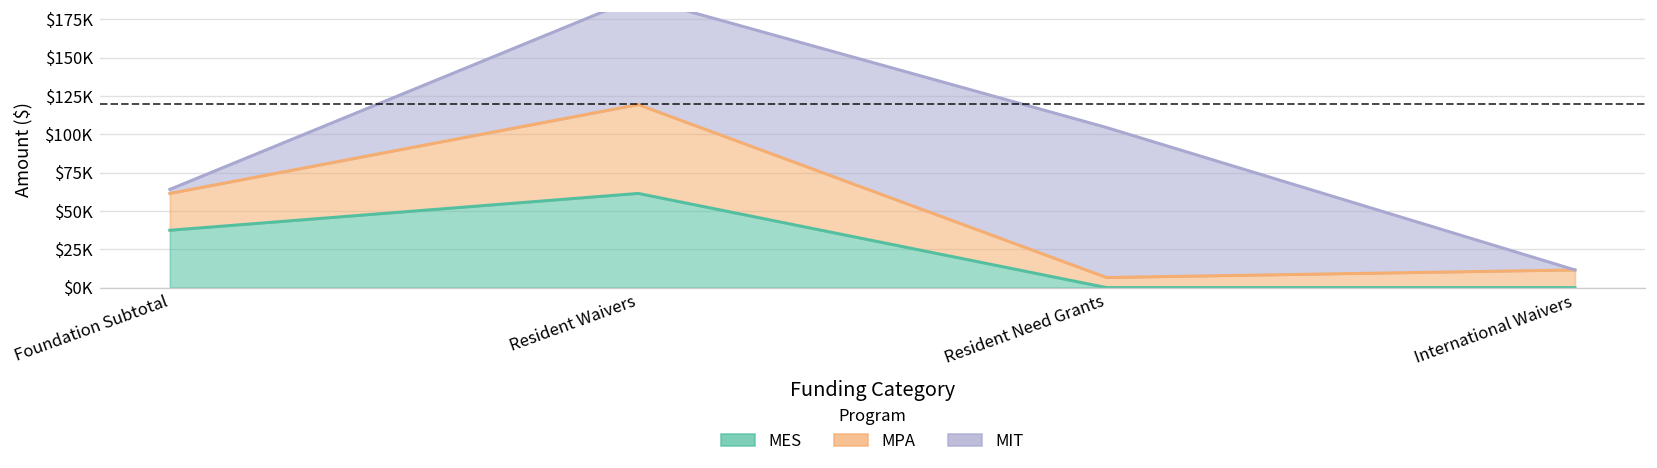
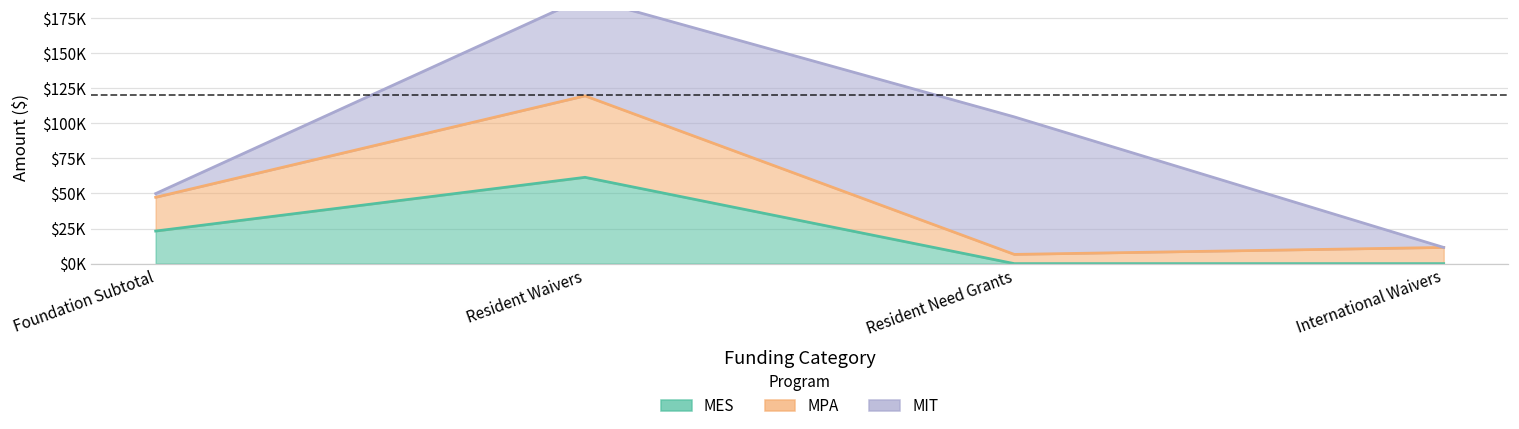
MES, Foundation Subtotal: $37000 -> $23000
